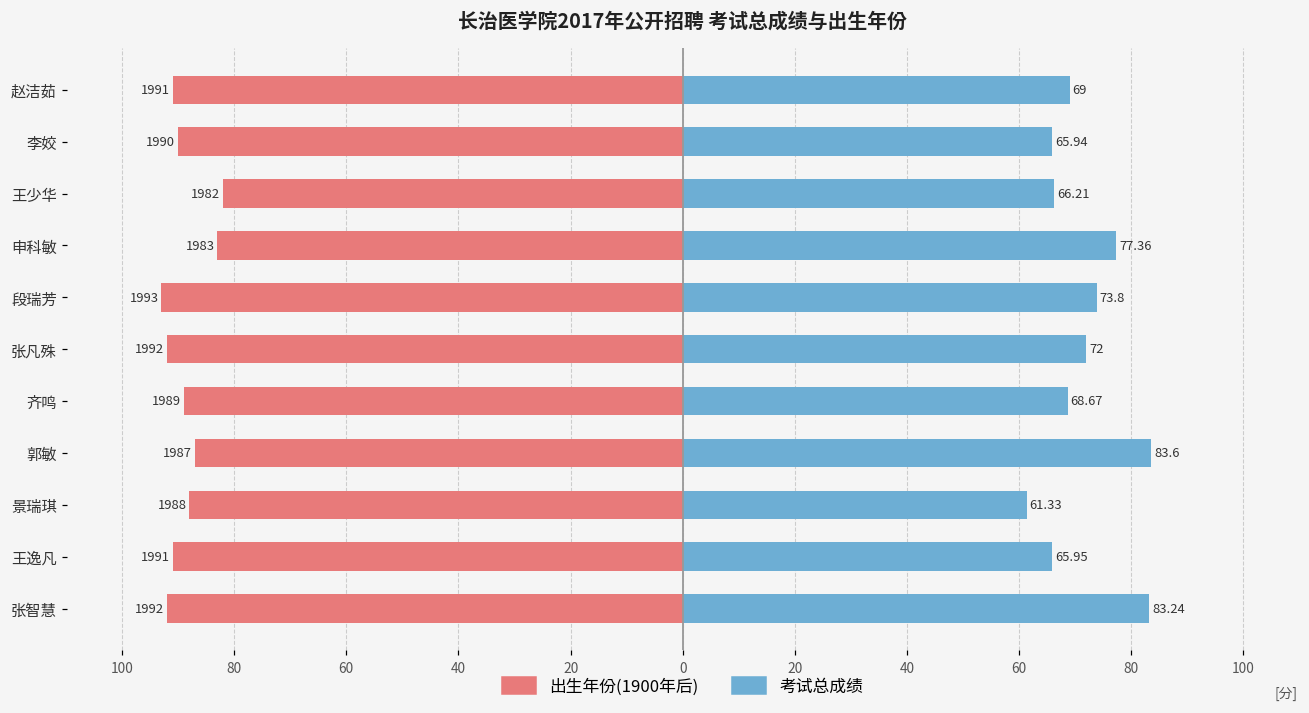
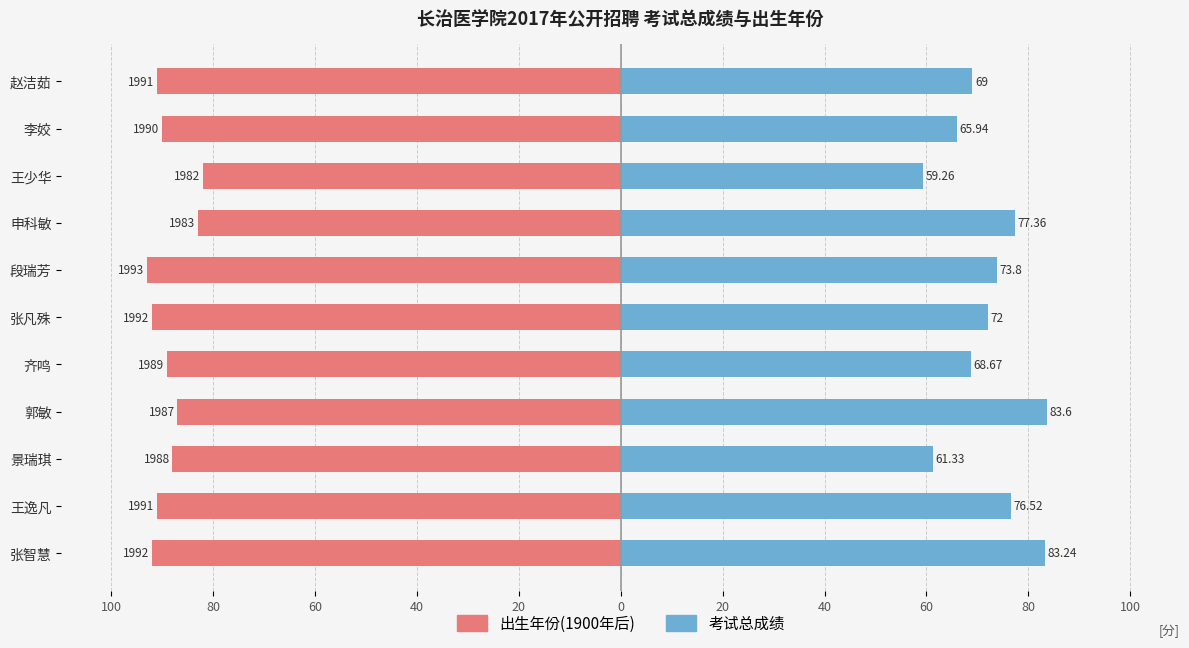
考试总成绩, 王少华: 66.21 -> 59.26
考试总成绩, 王逸凡: 65.95 -> 76.52
